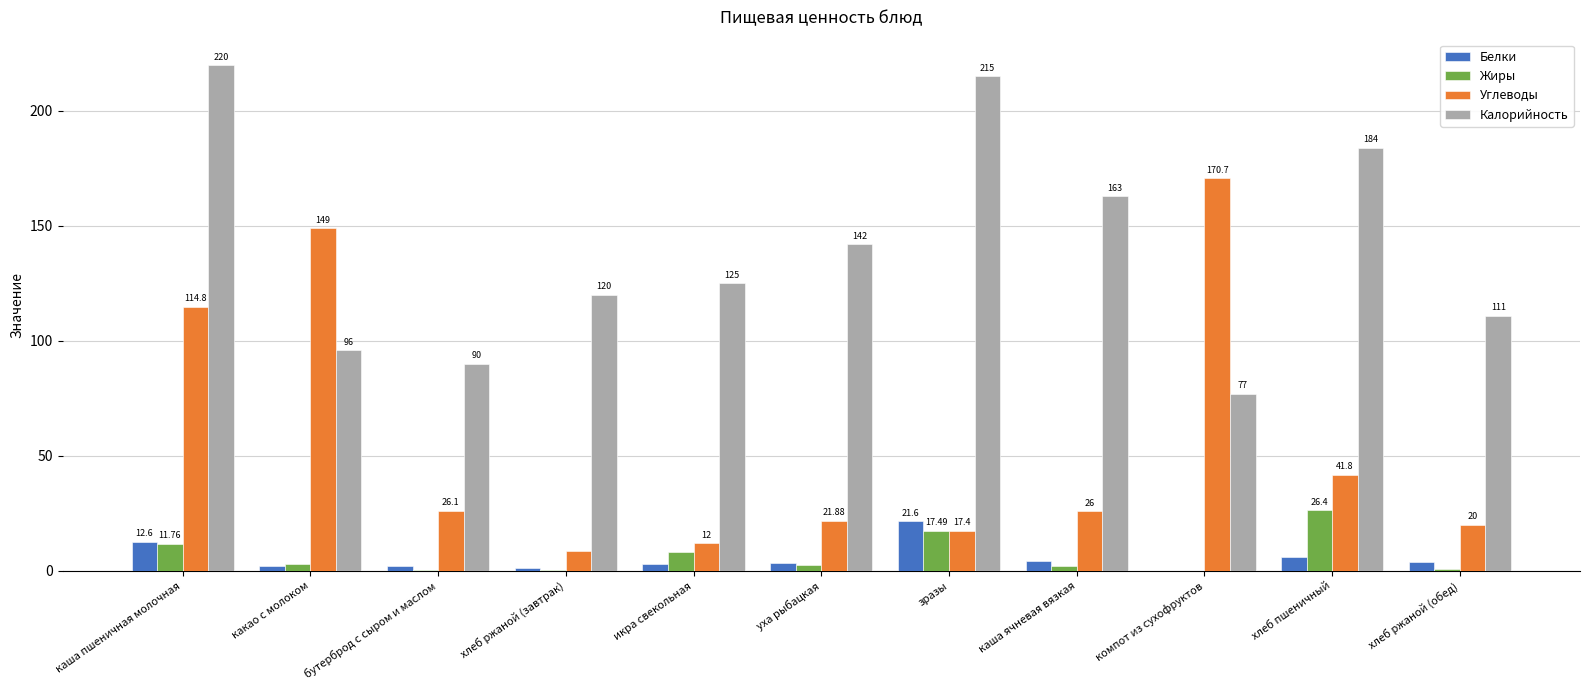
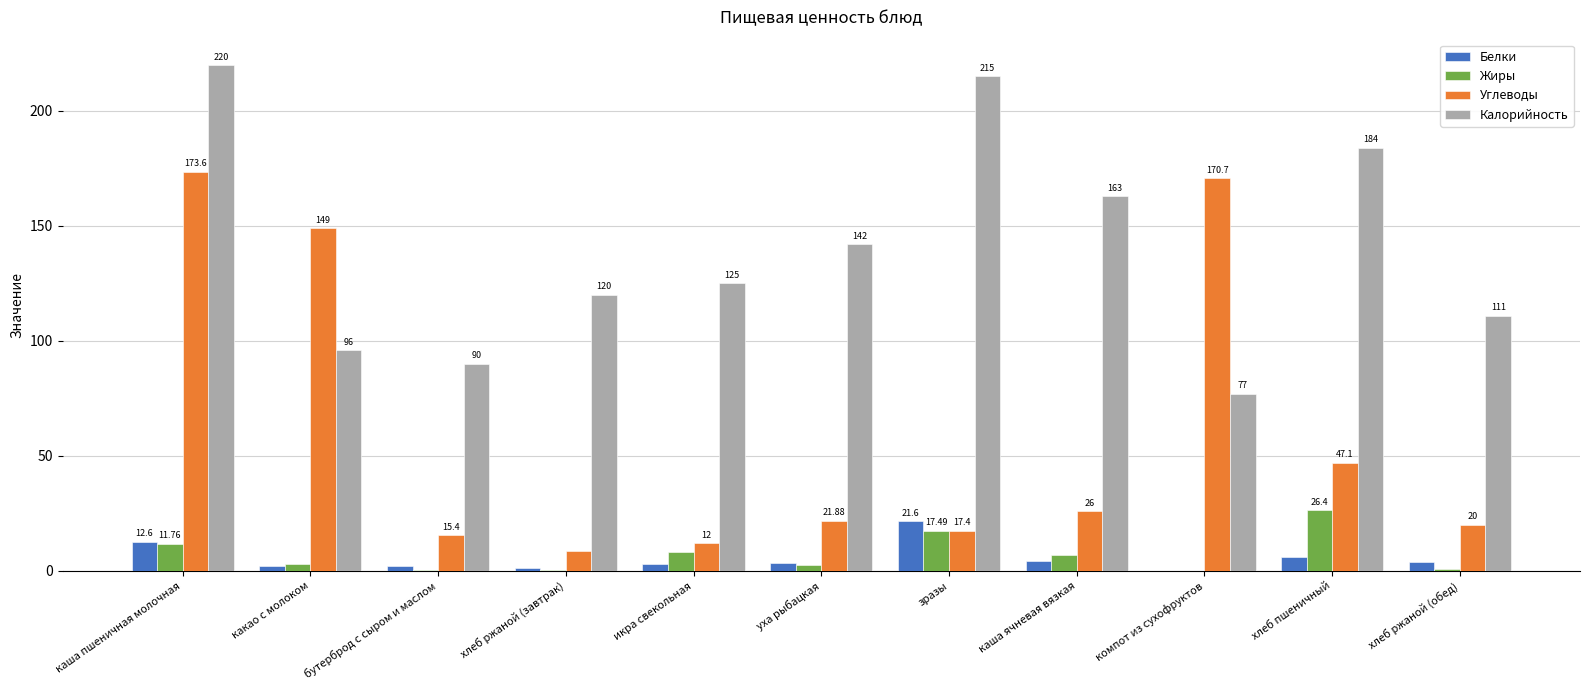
Углеводы, каша пшеничная молочная: 114.8 -> 173.6
Углеводы, бутерброд с сыром и маслом: 26.1 -> 15.4
Жиры, каша ячневая вязкая: 2 -> 7
Углеводы, хлеб пшеничный: 41.8 -> 47.1
